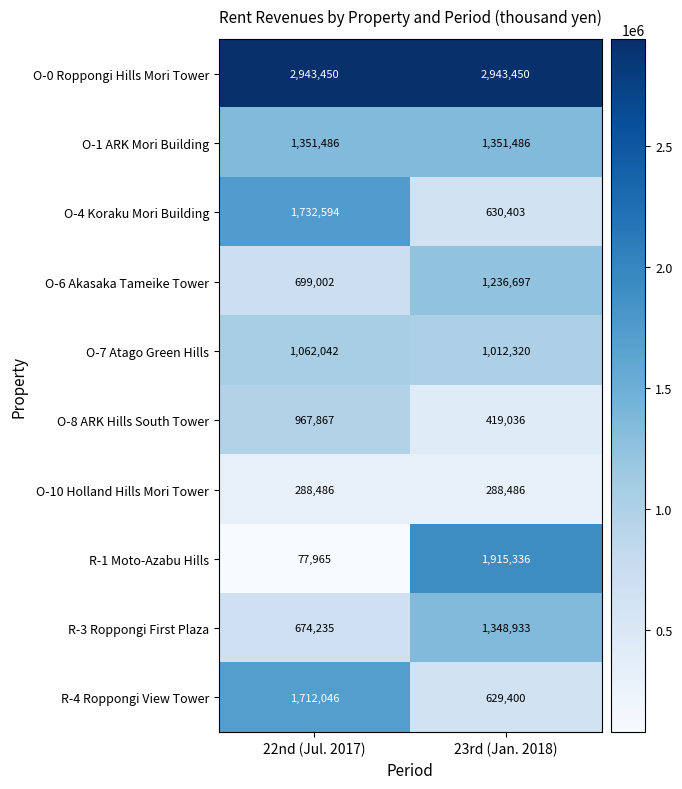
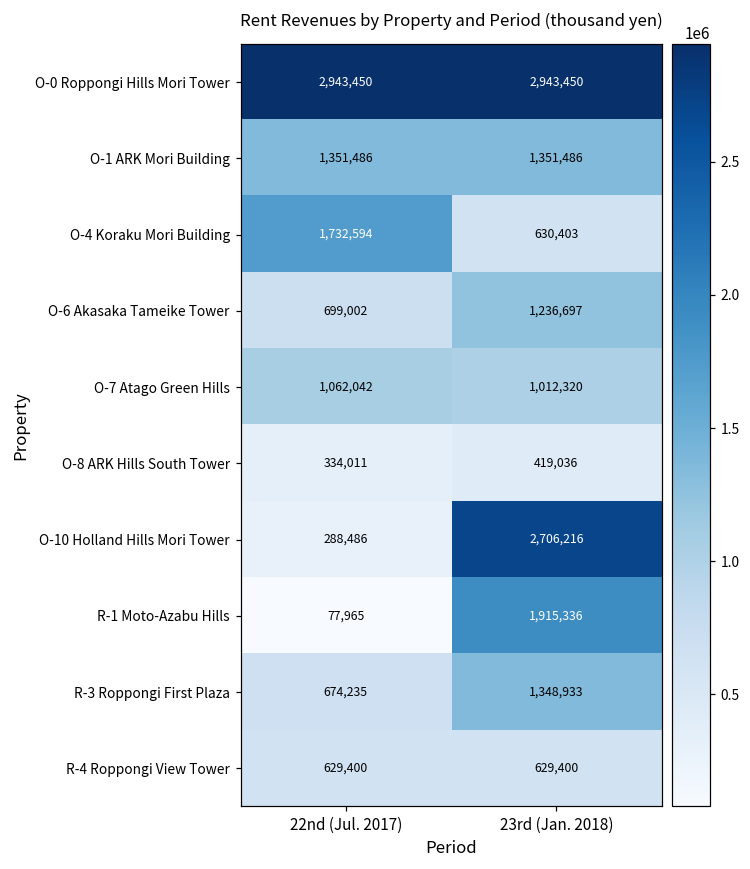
O-8 ARK Hills South Tower, 22nd (Jul. 2017): 967,867 -> 334,011
O-10 Holland Hills Mori Tower, 23rd (Jan. 2018): 288,486 -> 2,706,216
R-4 Roppongi View Tower, 22nd (Jul. 2017): 1,712,046 -> 629,400
